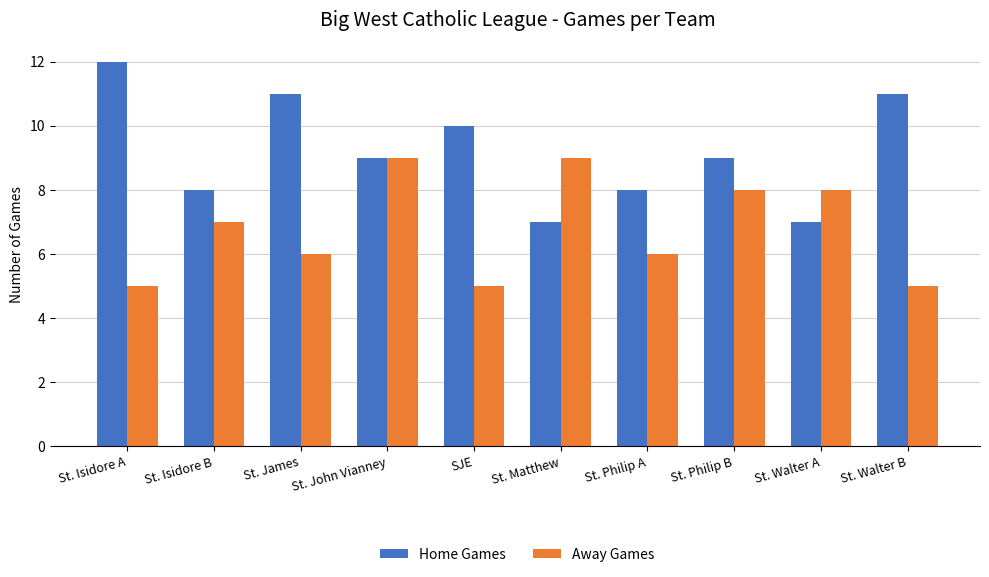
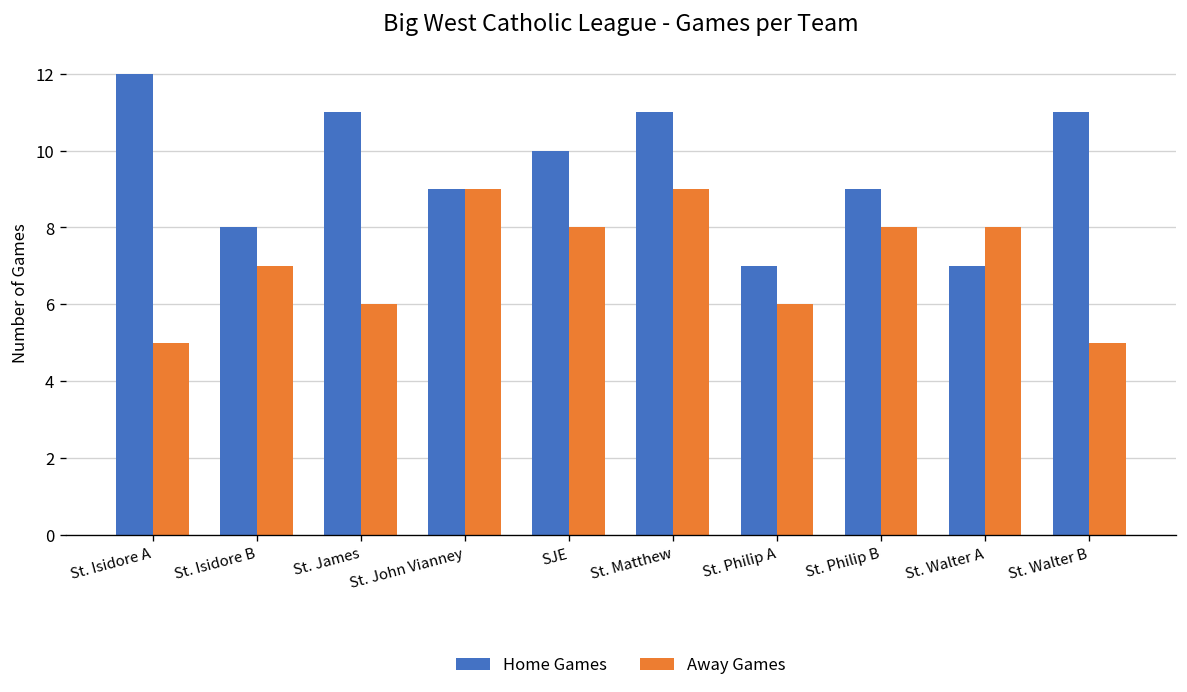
Away Games, SJE: 5 -> 8
Home Games, St. Matthew: 7 -> 11
Home Games, St. Philip A: 8 -> 7
